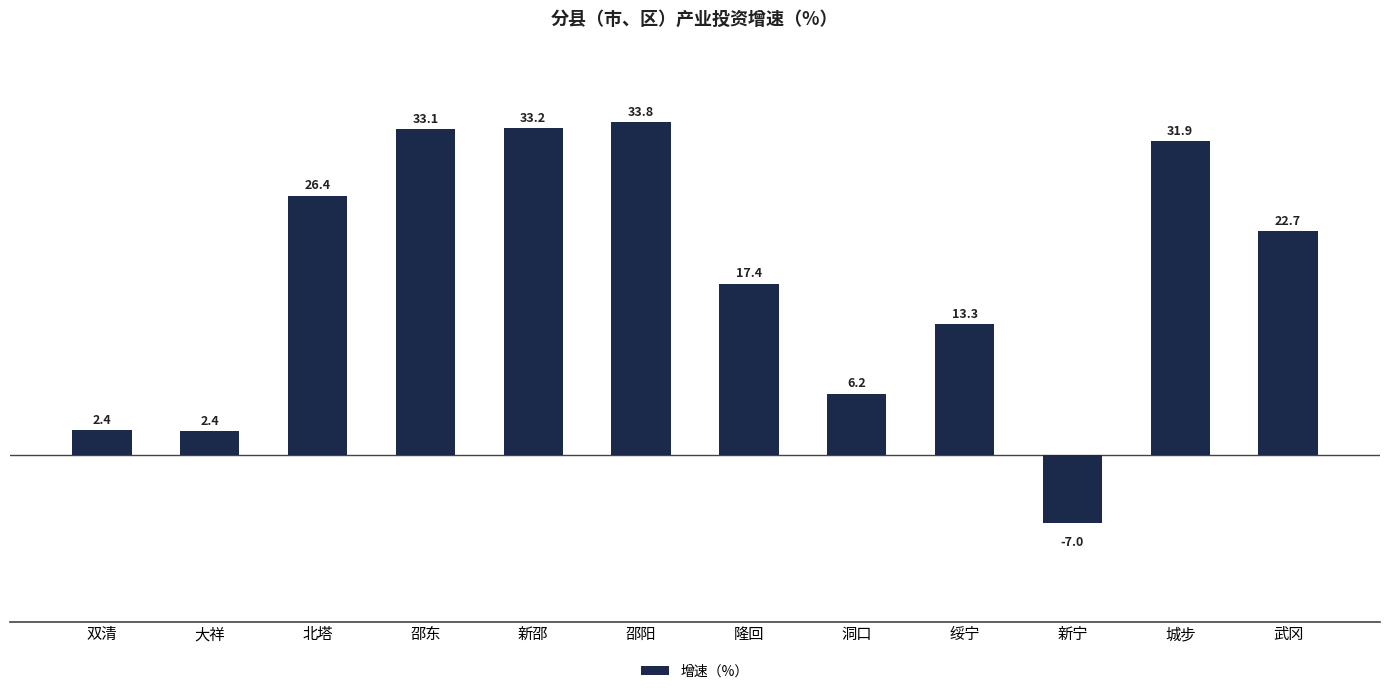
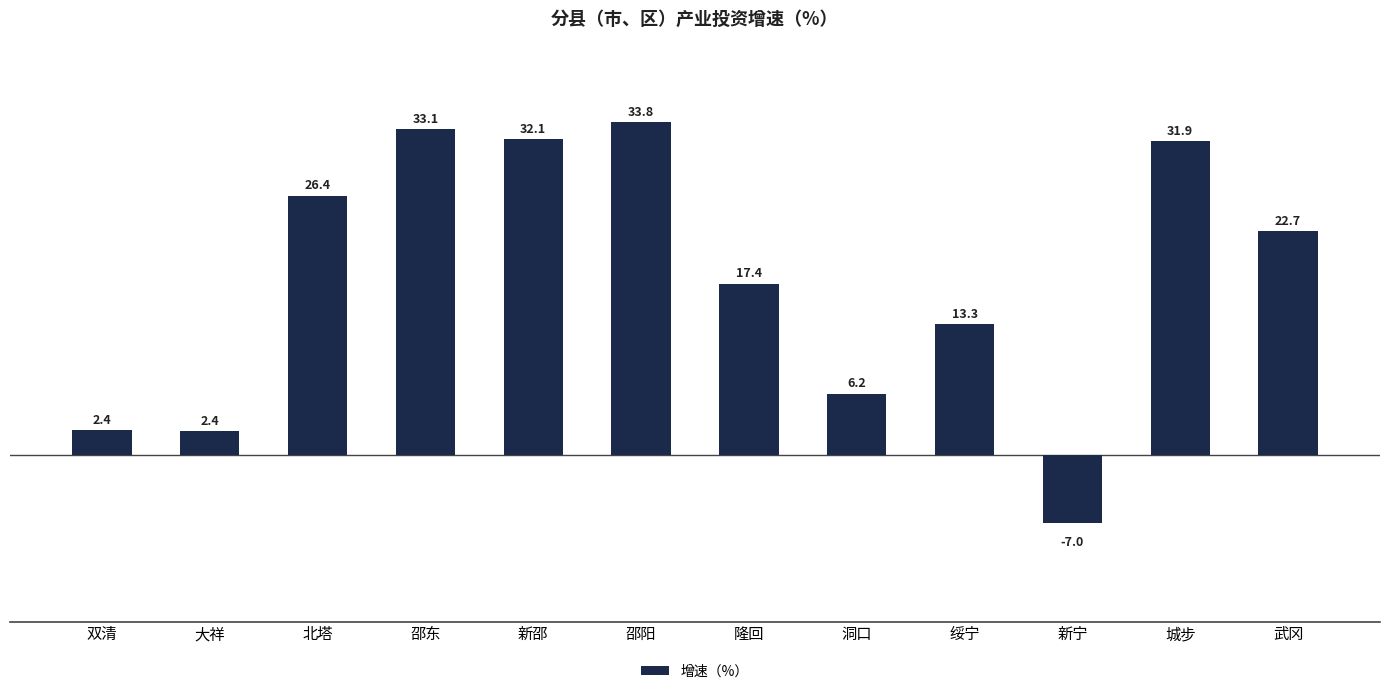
新邵: 33.2 -> 32.1
